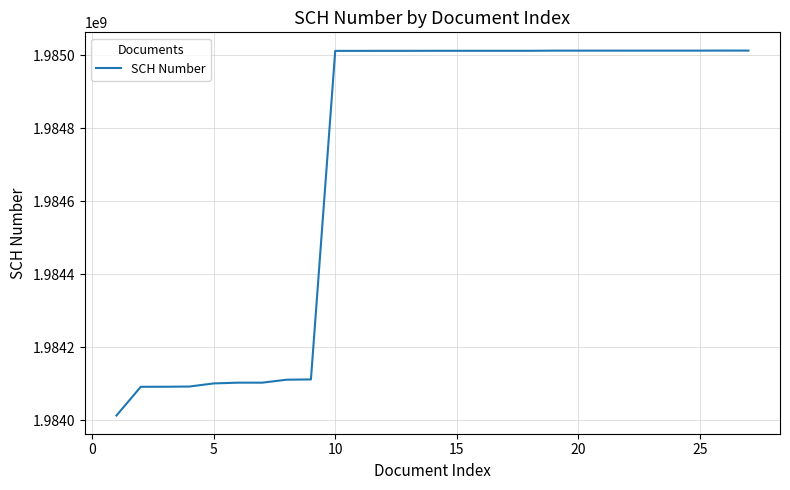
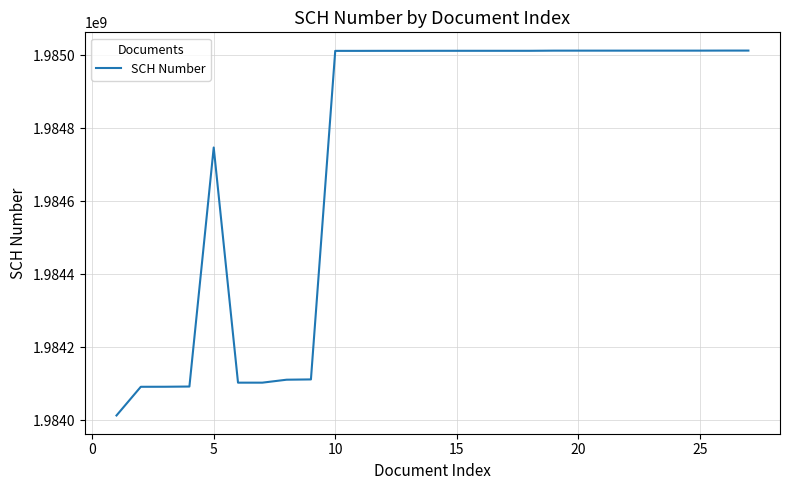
5: 1984100000 -> 1984750000
